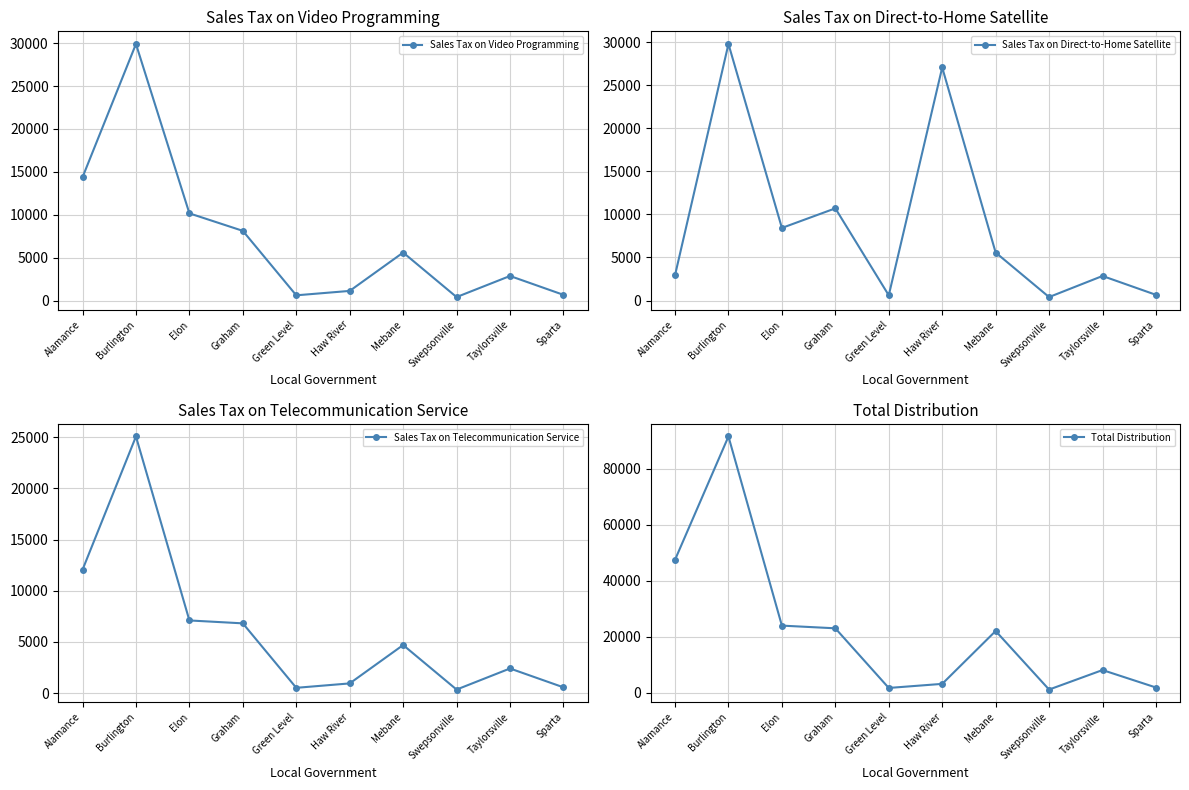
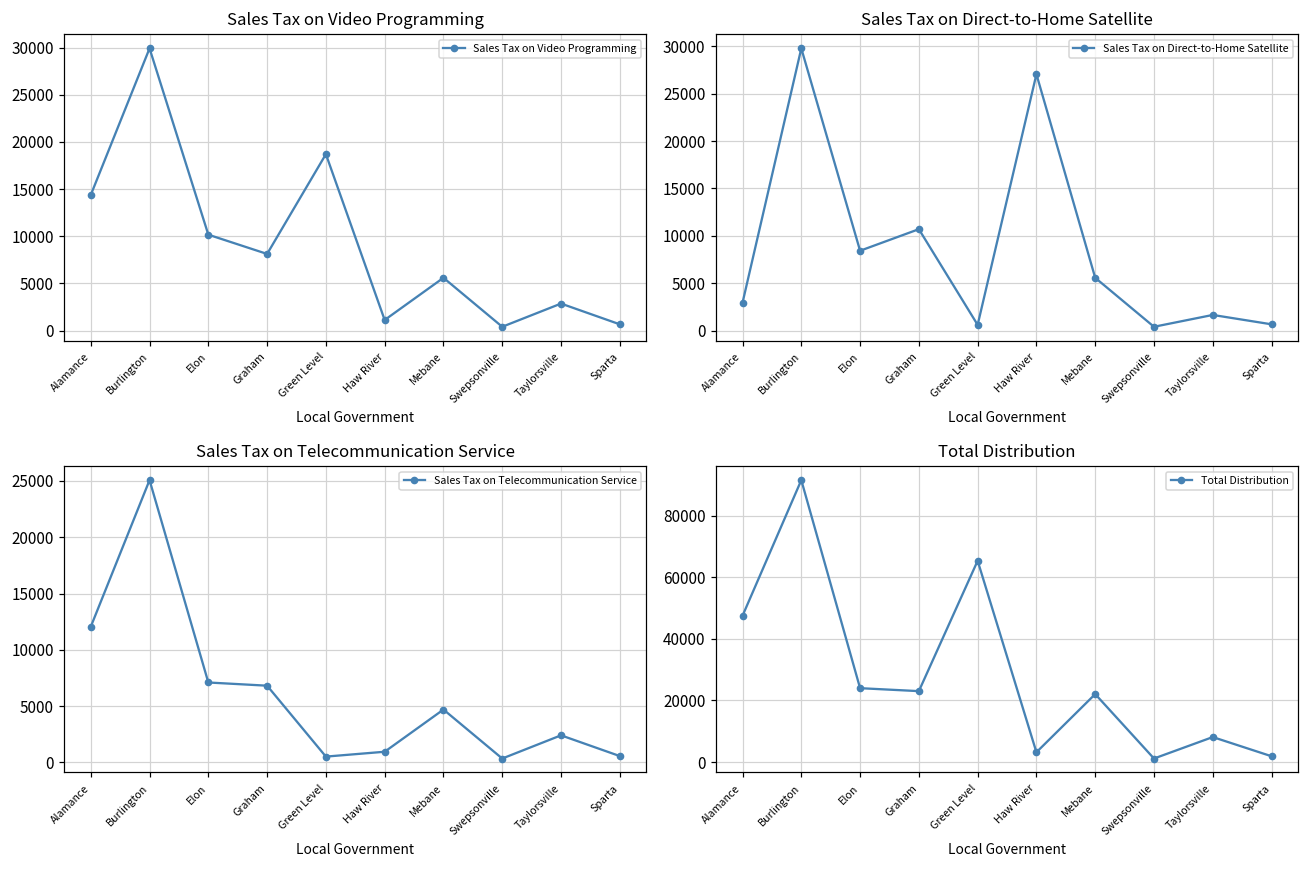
Sales Tax on Video Programming, Green Level: 1000 -> 19000
Sales Tax on Direct-to-Home Satellite, Taylorsville: 3000 -> 2000
Total Distribution, Green Level: 2000 -> 65000
